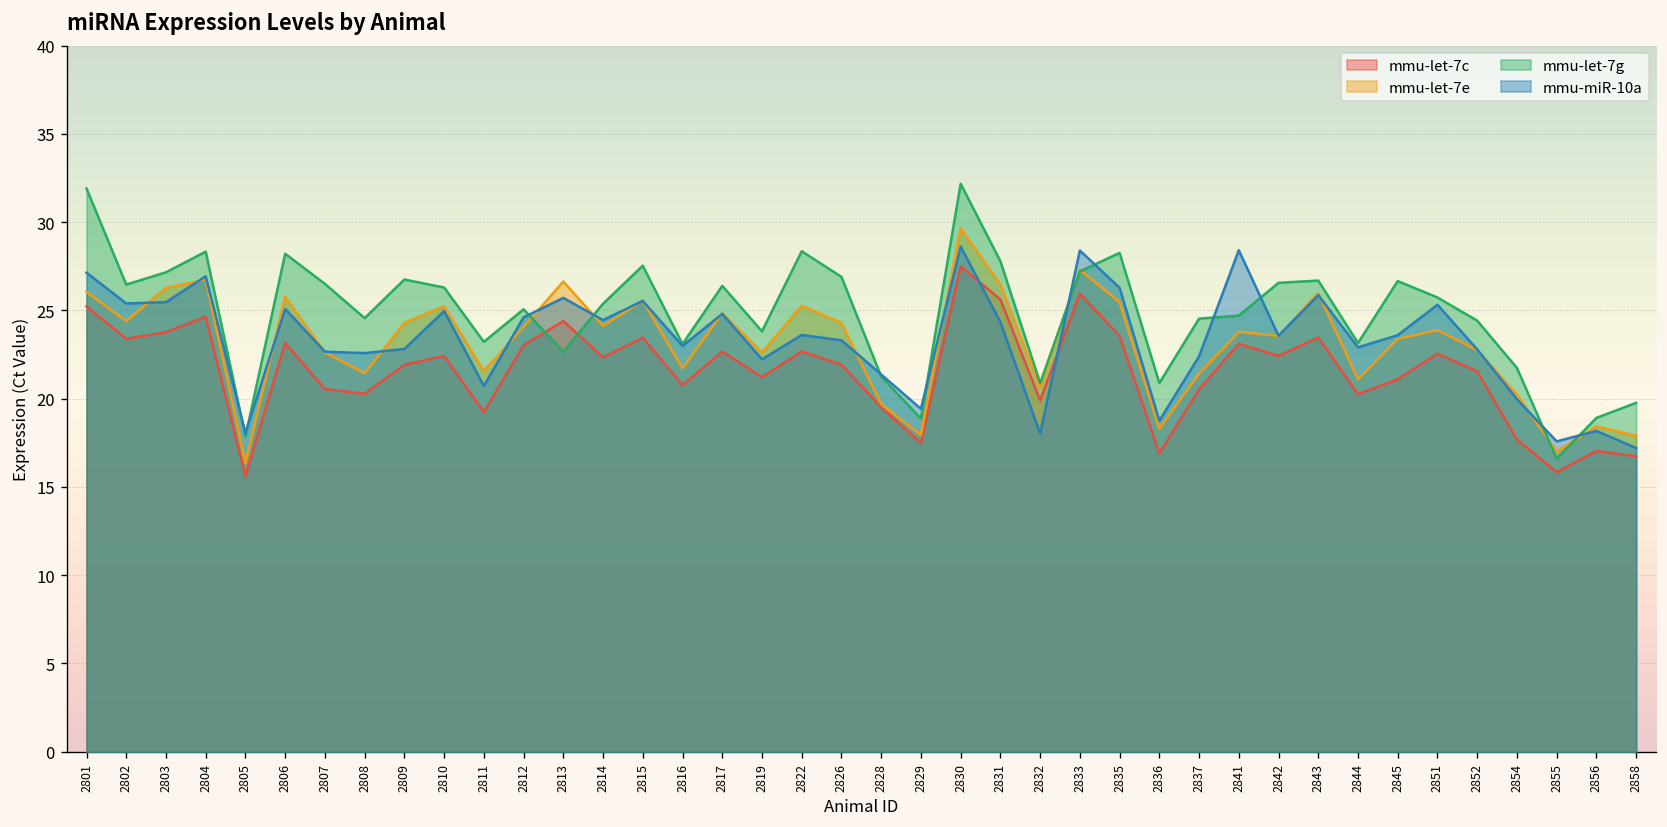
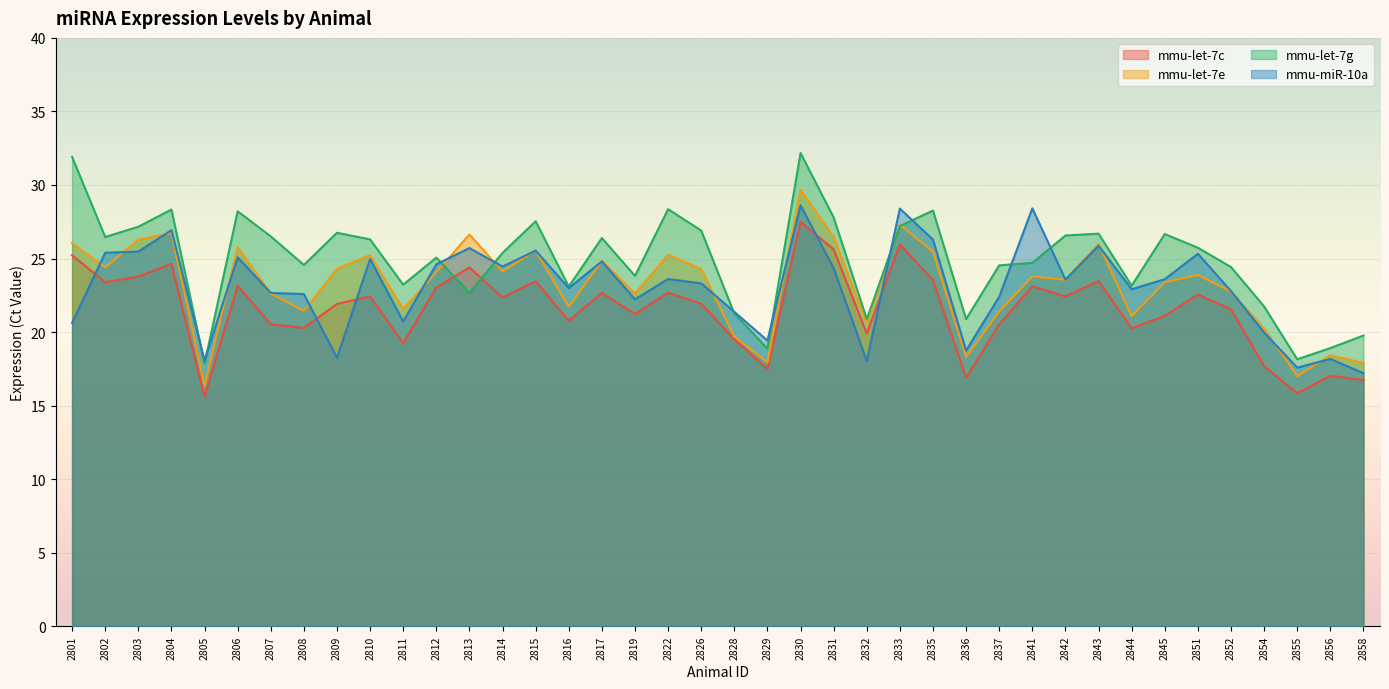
mmu-miR-10a, 2801: 27.1 -> 20.6
mmu-miR-10a, 2809: 22.8 -> 18.2
mmu-let-7g, 2855: 16.6 -> 18.1
